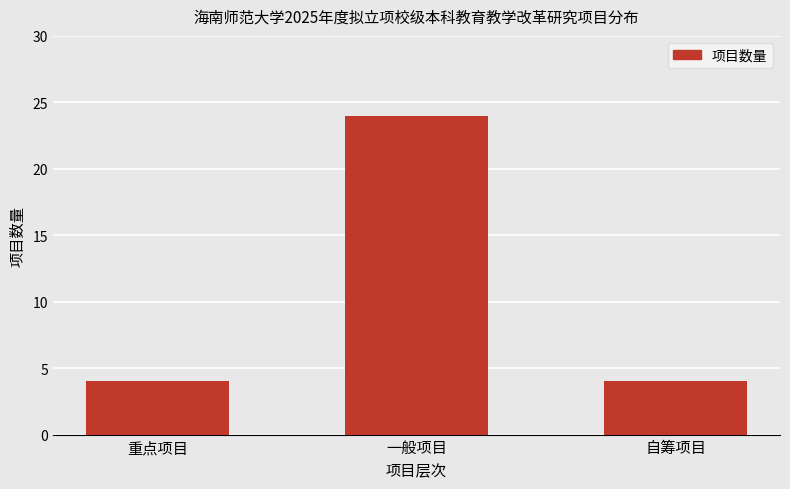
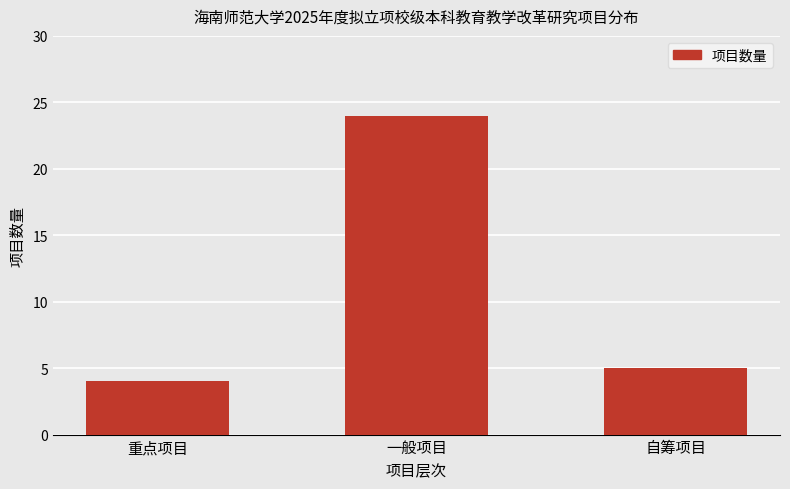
自筹项目: 4 -> 5
